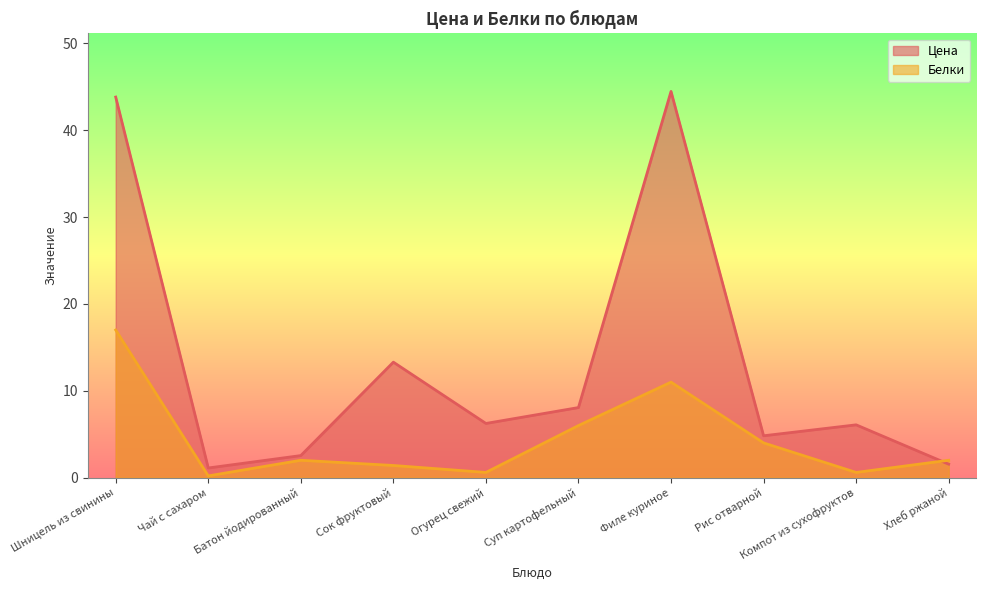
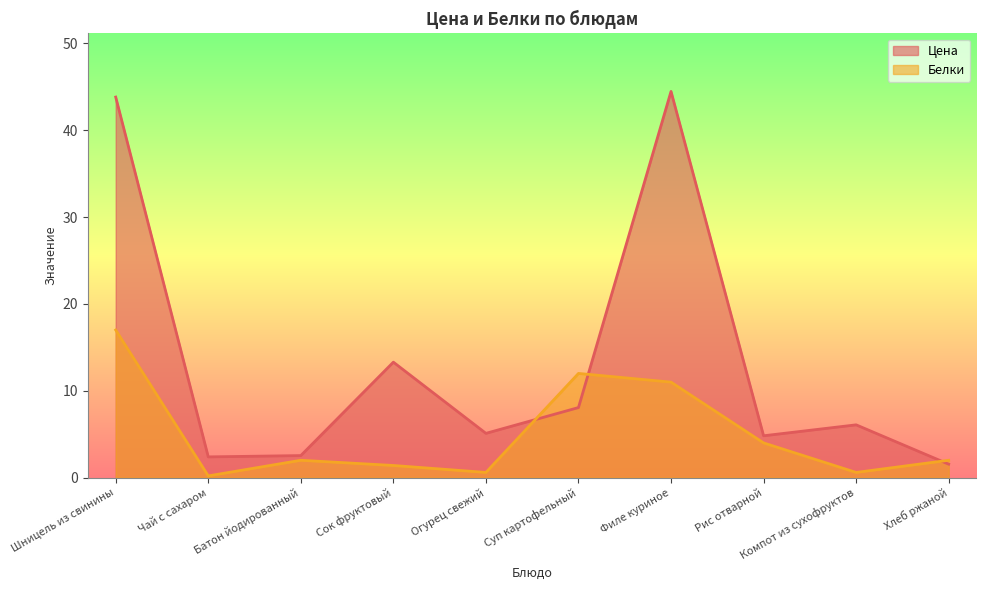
Цена, Чай с сахаром: 1 -> 2
Цена, Огурец свежий: 6 -> 5
Белки, Суп картофельный: 6 -> 12
